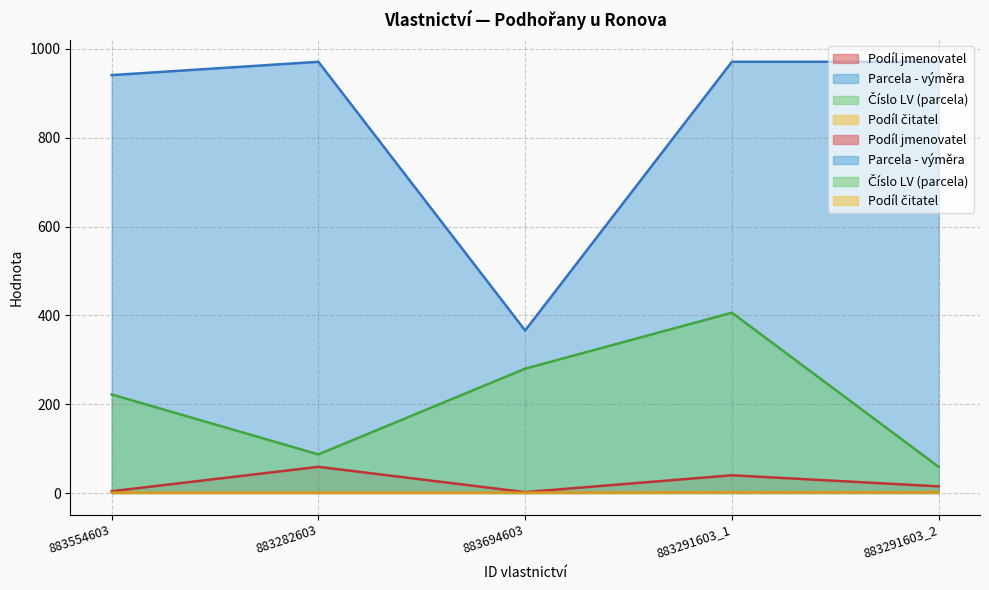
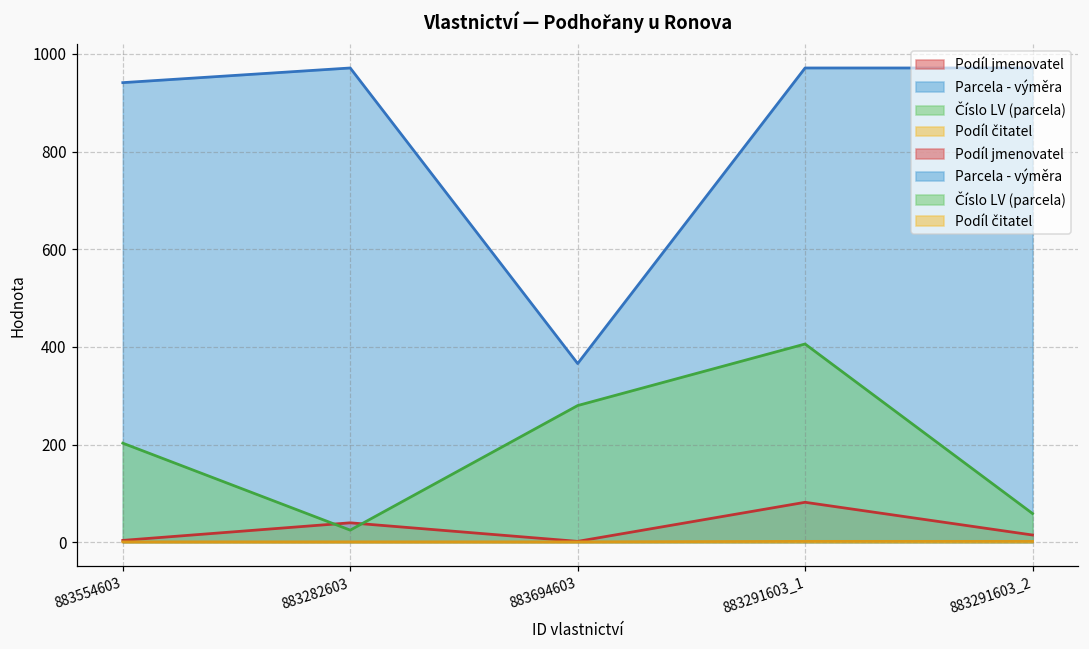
Číslo LV (parcela), 883554603: 220 -> 200
Podíl jmenovatel, 883282603: 60 -> 40
Číslo LV (parcela), 883282603: 90 -> 30
Podíl jmenovatel, 883291603_1: 40 -> 80
